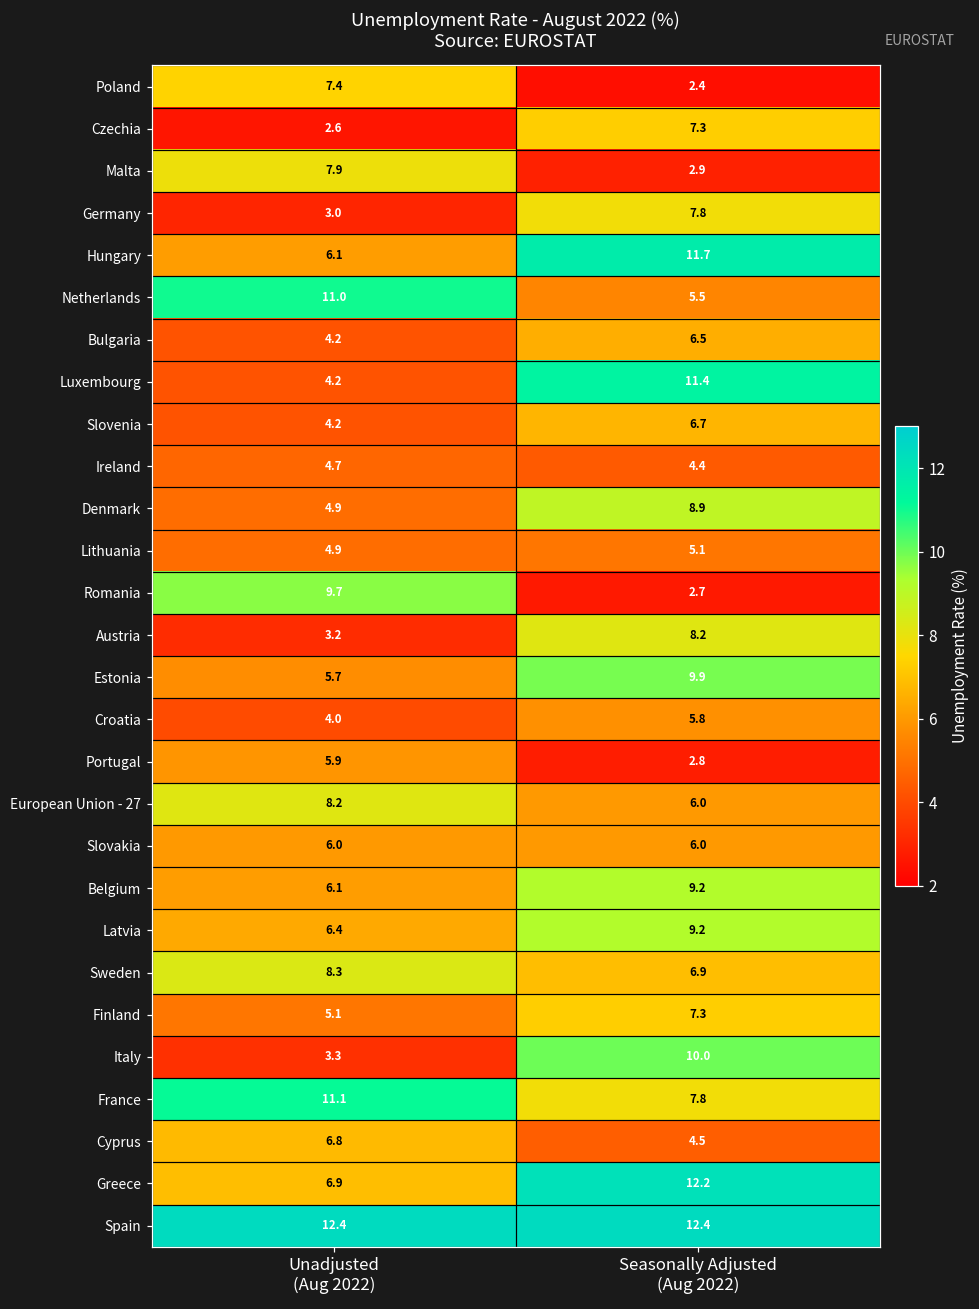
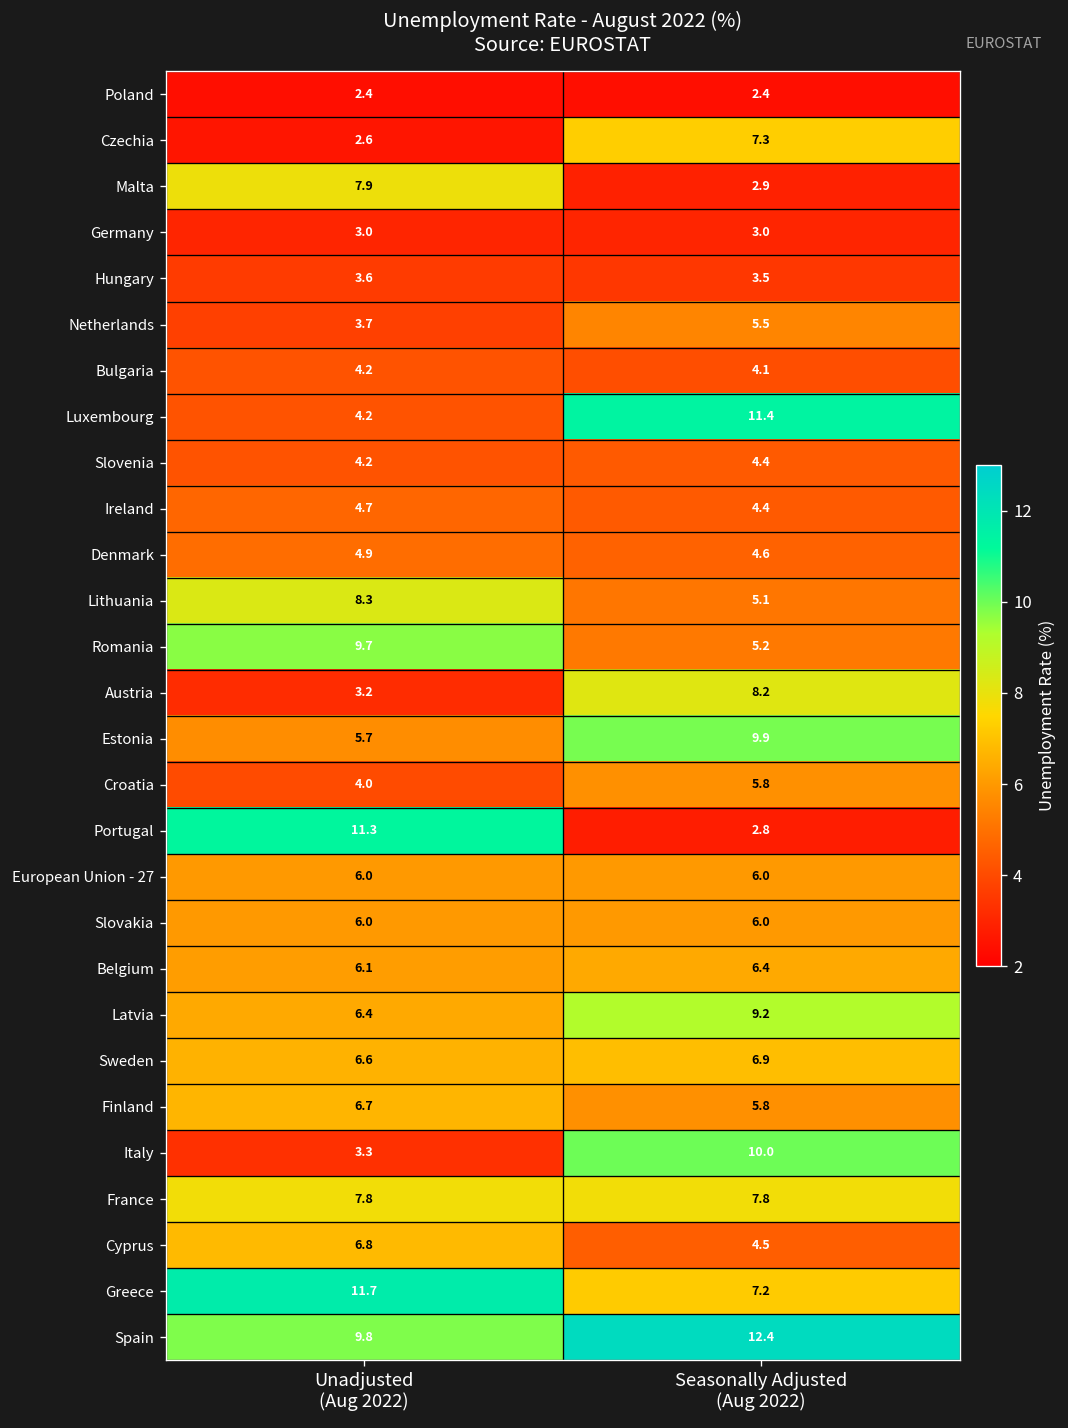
Poland, Unadjusted (Aug 2022): 7.4 -> 2.4
Germany, Seasonally Adjusted (Aug 2022): 7.8 -> 3.0
Hungary, Unadjusted (Aug 2022): 6.1 -> 3.6
Hungary, Seasonally Adjusted (Aug 2022): 11.7 -> 3.5
Netherlands, Unadjusted (Aug 2022): 11.0 -> 3.7
Bulgaria, Seasonally Adjusted (Aug 2022): 6.5 -> 4.1
Slovenia, Seasonally Adjusted (Aug 2022): 6.7 -> 4.4
Denmark, Seasonally Adjusted (Aug 2022): 8.9 -> 4.6
Lithuania, Unadjusted (Aug 2022): 4.9 -> 8.3
Romania, Seasonally Adjusted (Aug 2022): 2.7 -> 5.2
Portugal, Unadjusted (Aug 2022): 5.9 -> 11.3
European Union - 27, Unadjusted (Aug 2022): 8.2 -> 6.0
Belgium, Seasonally Adjusted (Aug 2022): 9.2 -> 6.4
Sweden, Unadjusted (Aug 2022): 8.3 -> 6.6
Finland, Unadjusted (Aug 2022): 5.1 -> 6.7
Finland, Seasonally Adjusted (Aug 2022): 7.3 -> 5.8
France, Unadjusted (Aug 2022): 11.1 -> 7.8
Greece, Unadjusted (Aug 2022): 6.9 -> 11.7
Greece, Seasonally Adjusted (Aug 2022): 12.2 -> 7.2
Spain, Unadjusted (Aug 2022): 12.4 -> 9.8
